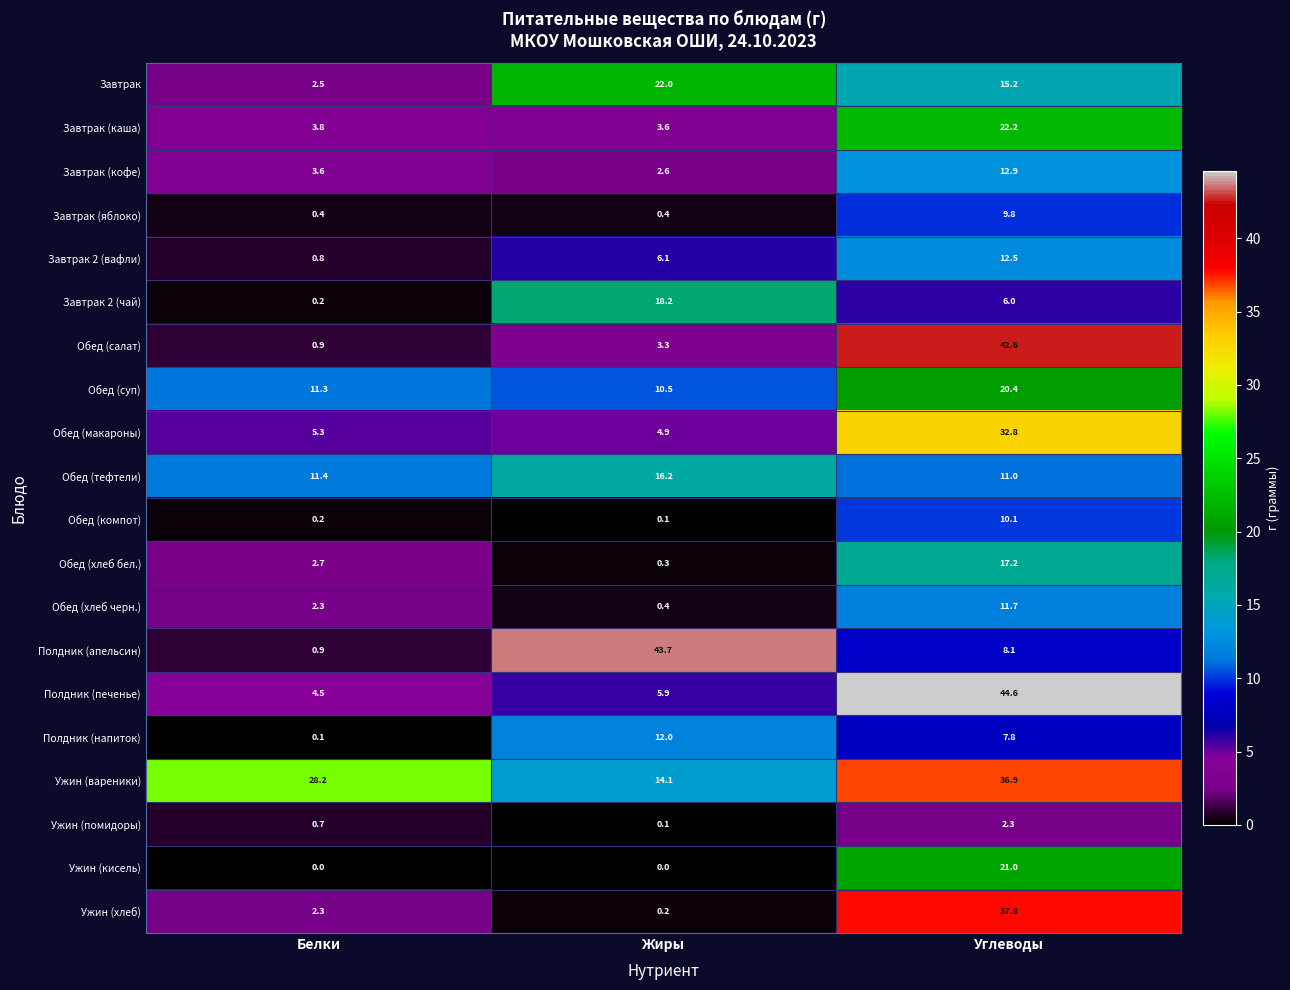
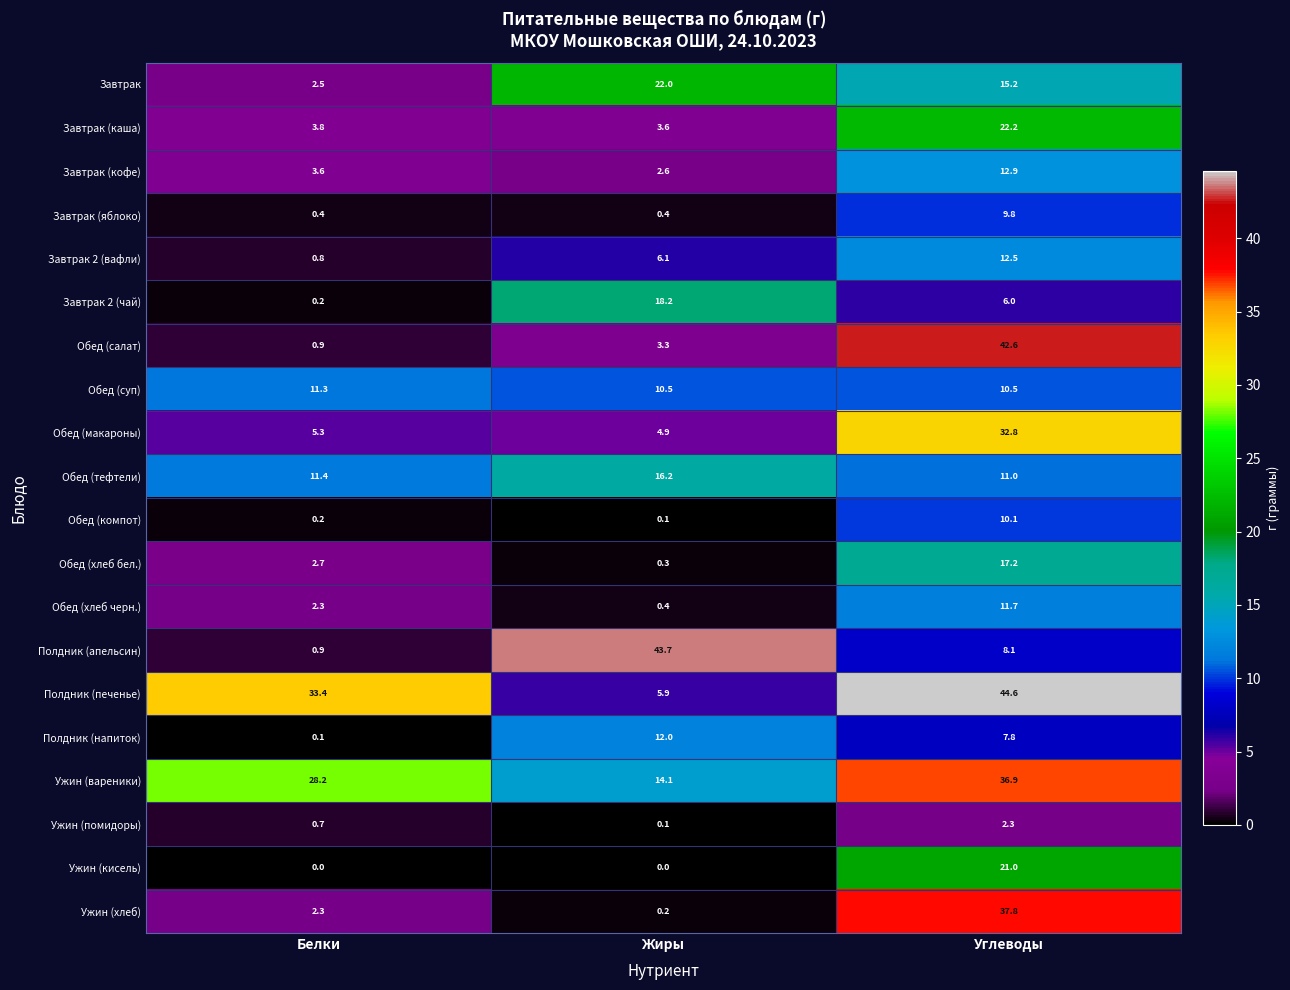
Обед (суп), Углеводы: 20.4 -> 10.5
Полдник (печенье), Белки: 4.5 -> 33.4
